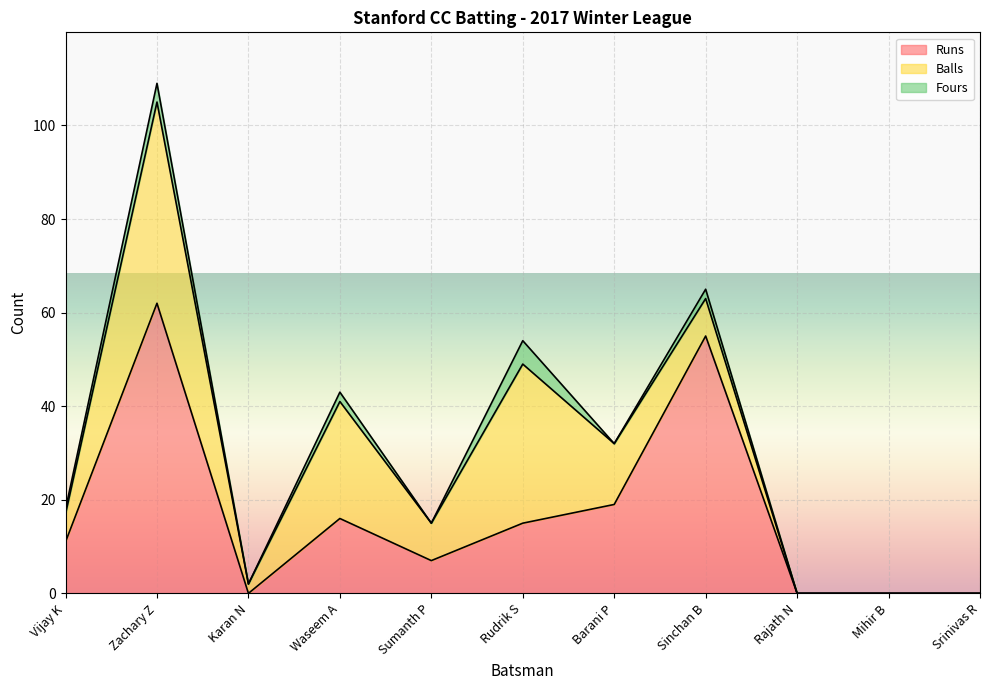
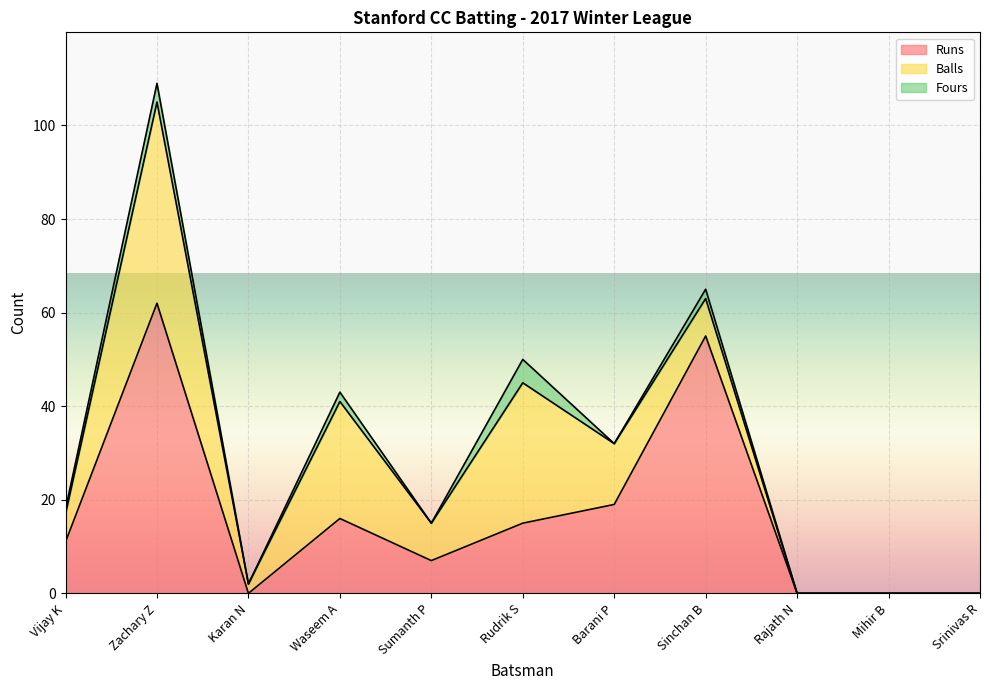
Balls, Rudrik S: 34 -> 30
